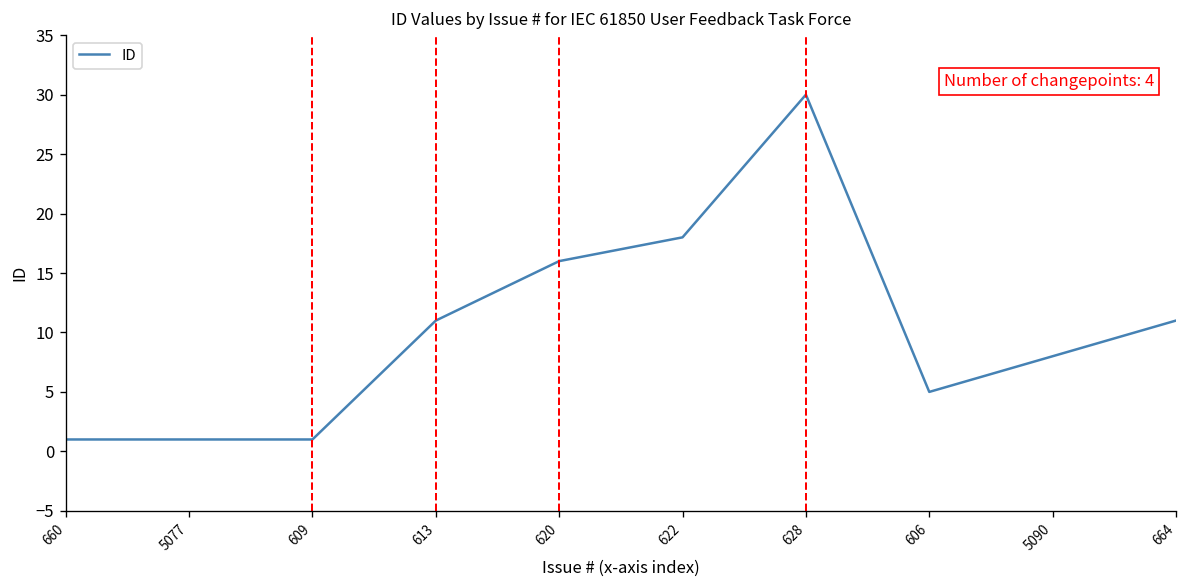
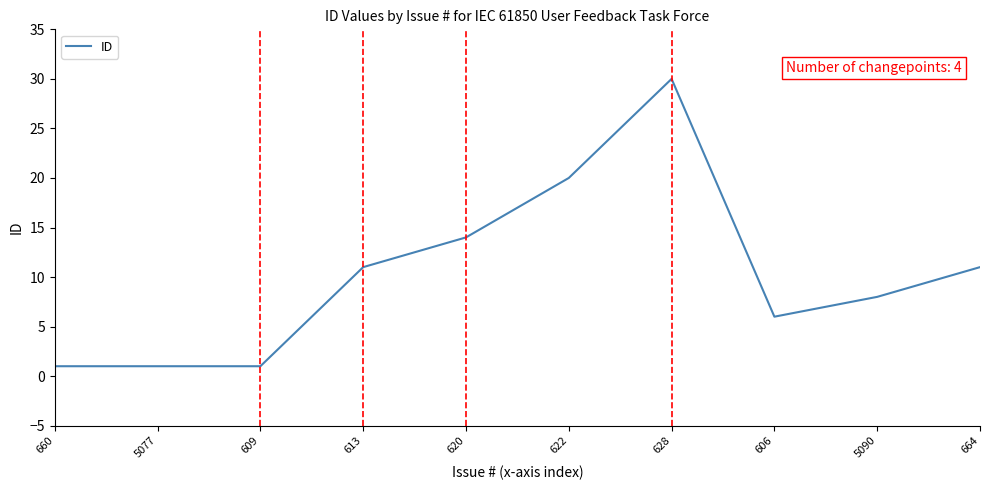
620: 16 -> 14
622: 18 -> 20
606: 5 -> 6
